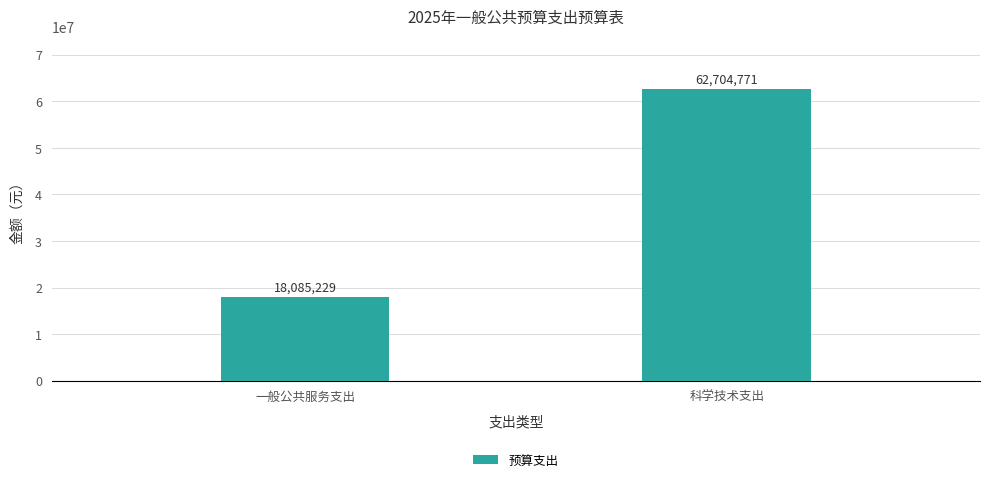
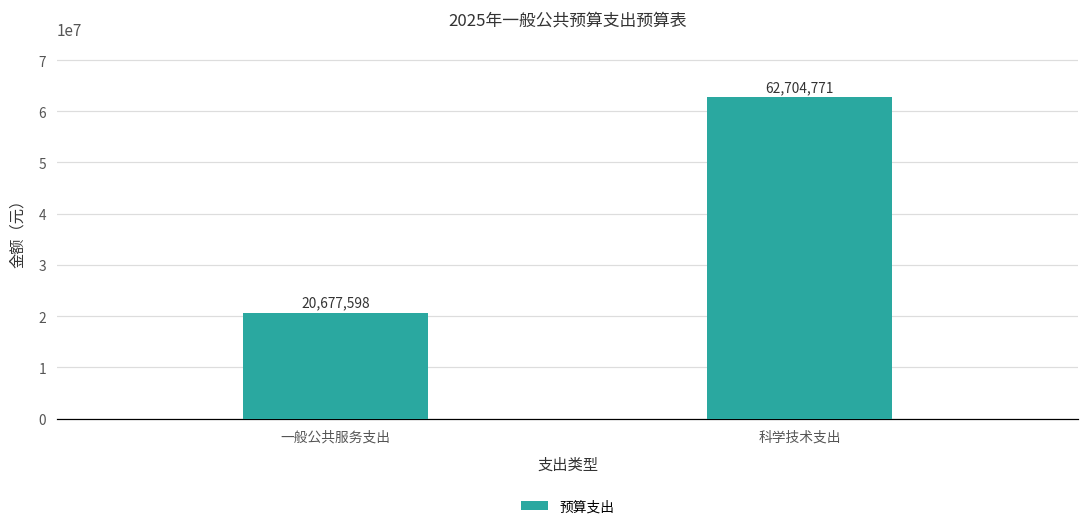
一般公共服务支出: 18,085,229 -> 20,677,598
